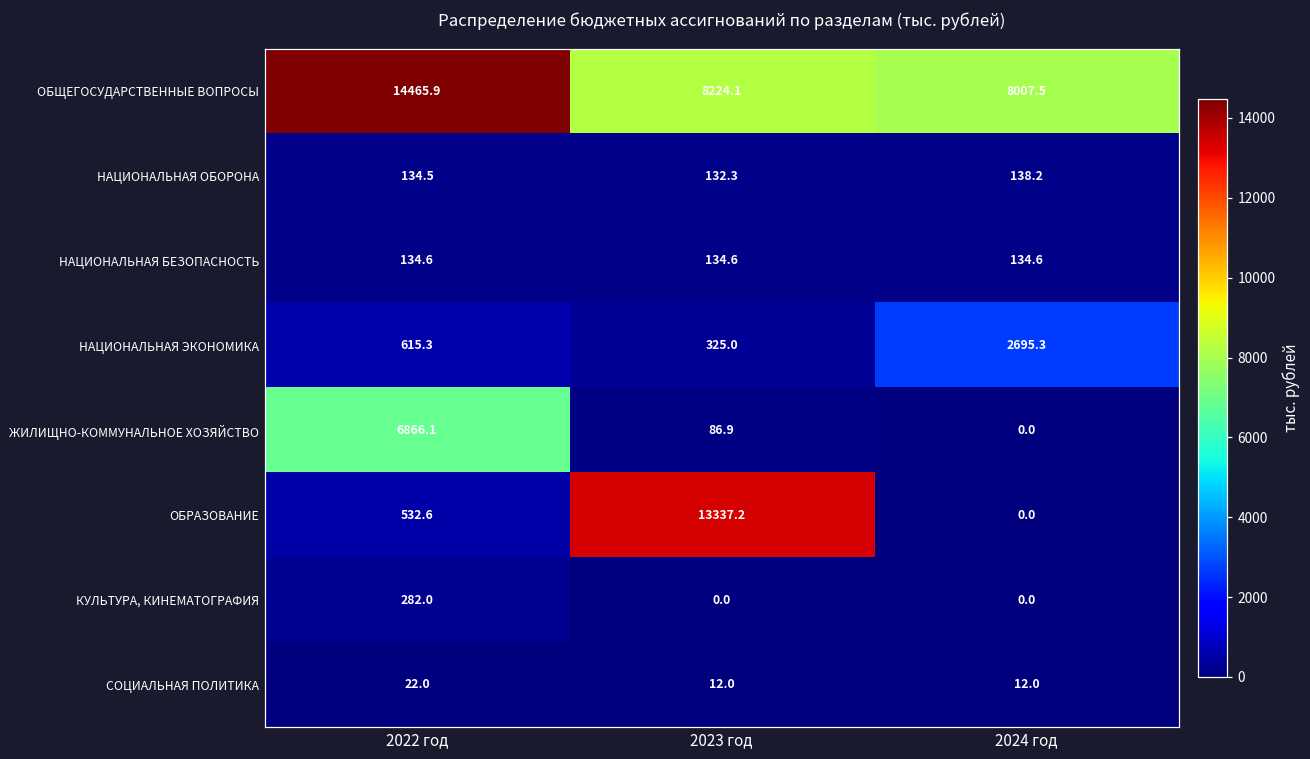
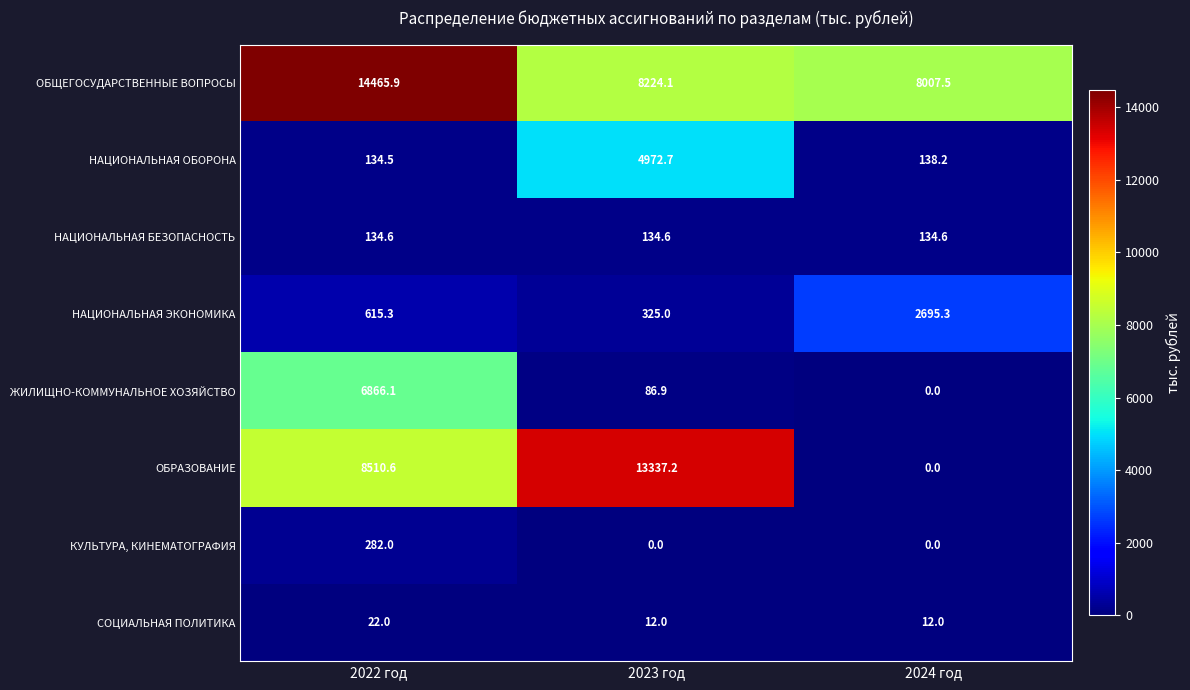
НАЦИОНАЛЬНАЯ ОБОРОНА, 2023 год: 132.3 -> 4972.7
ОБРАЗОВАНИЕ, 2022 год: 532.6 -> 8510.6
